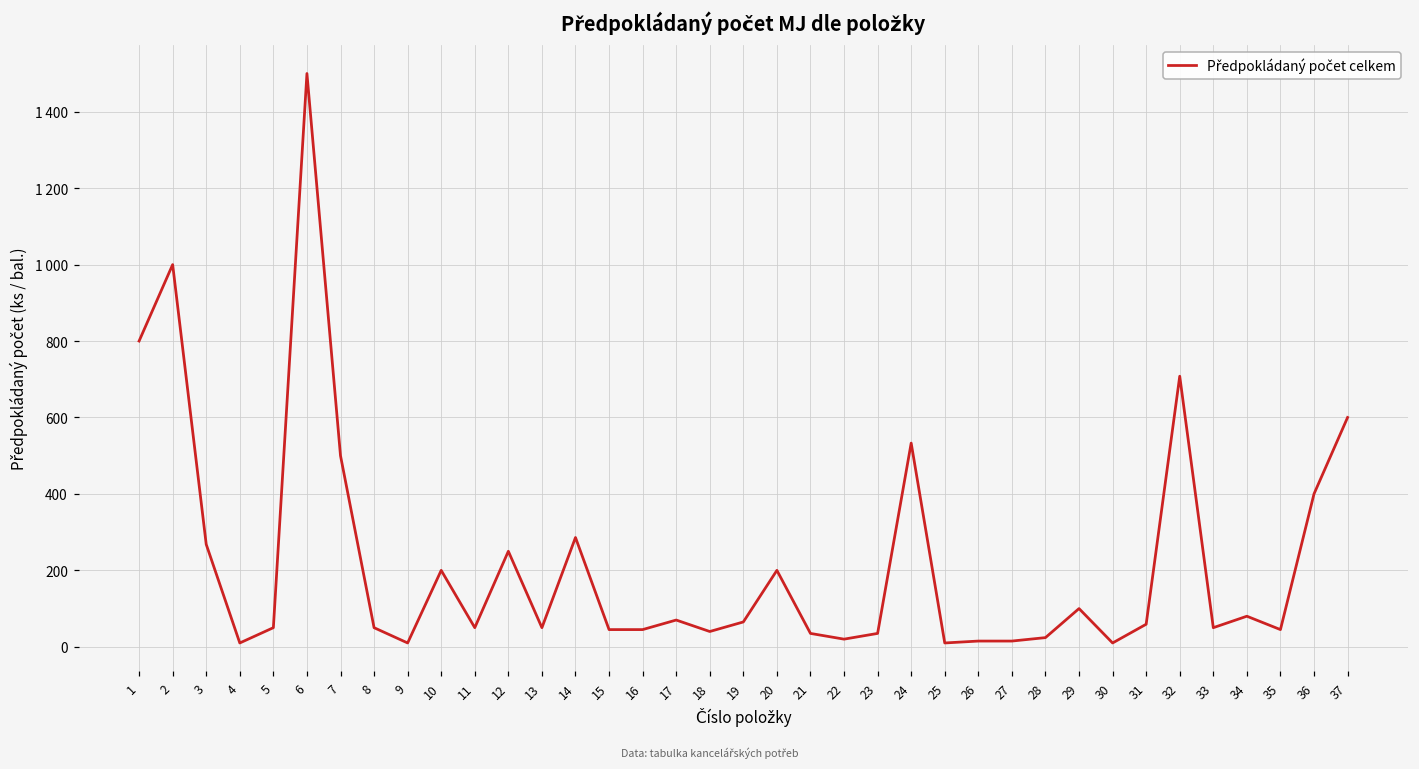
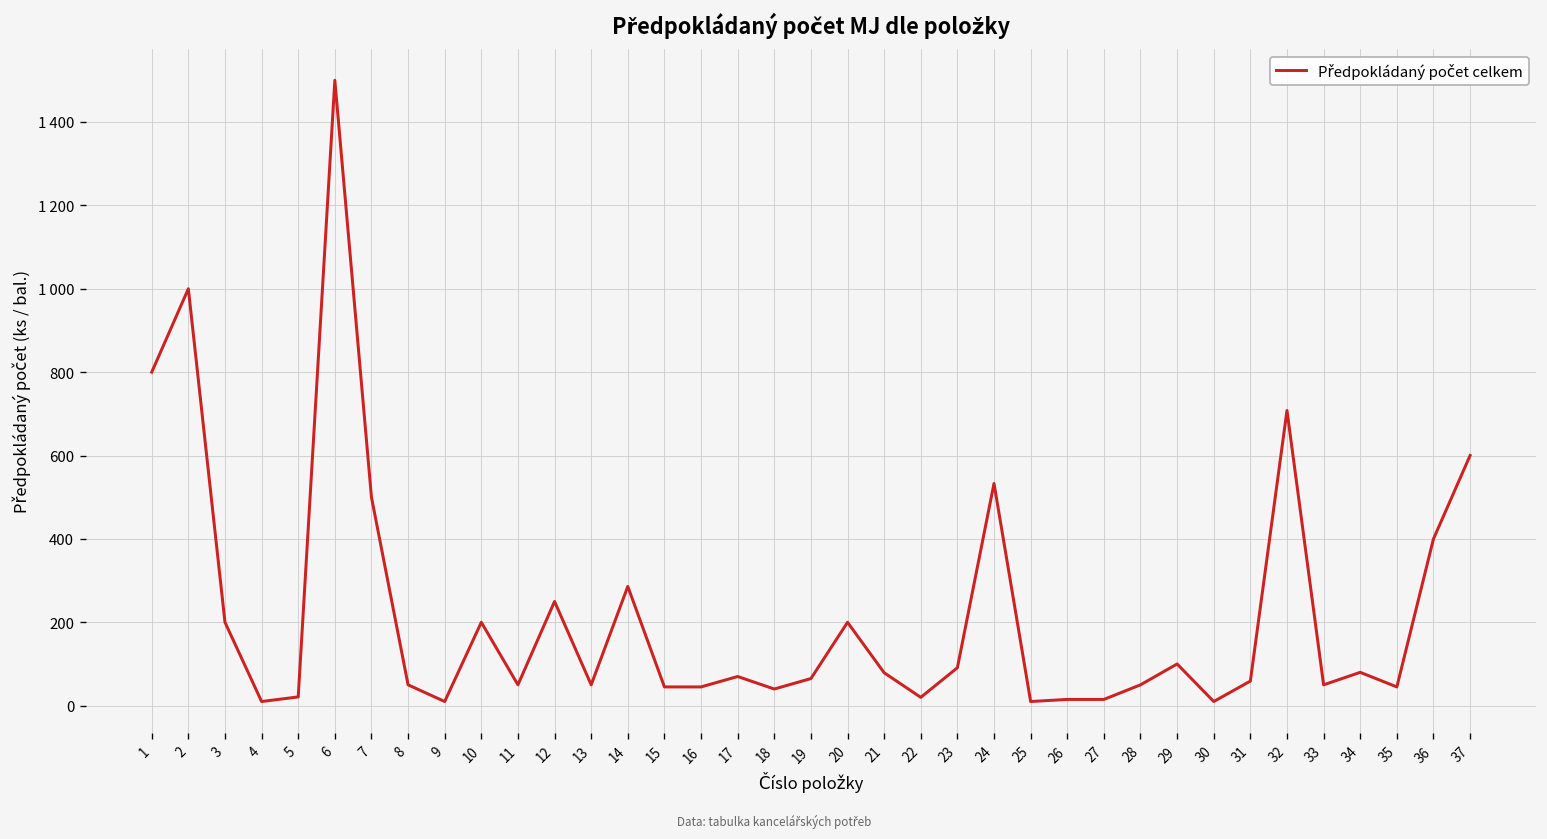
3: 270 -> 200
5: 50 -> 20
21: 40 -> 80
23: 40 -> 90
28: 20 -> 50
